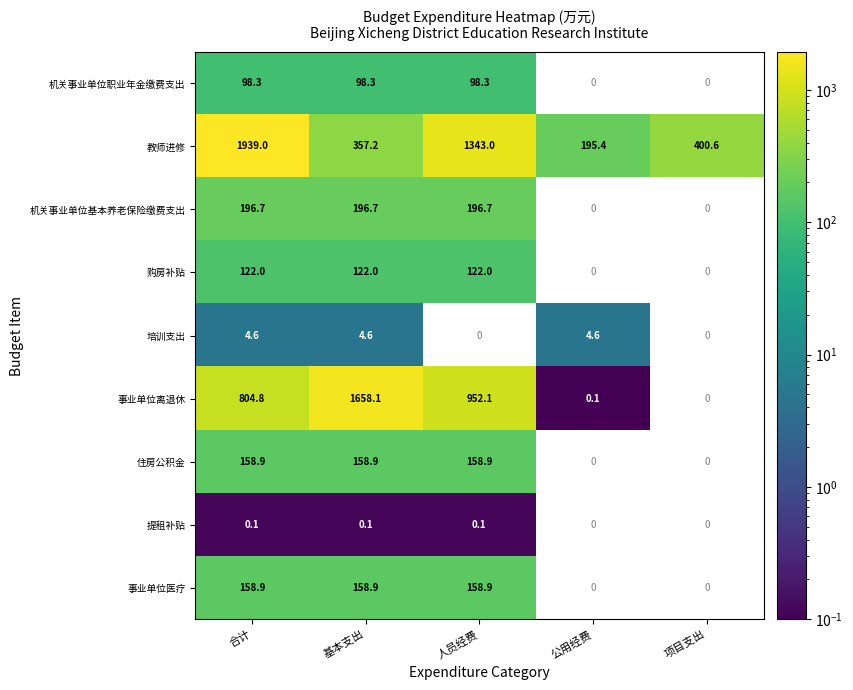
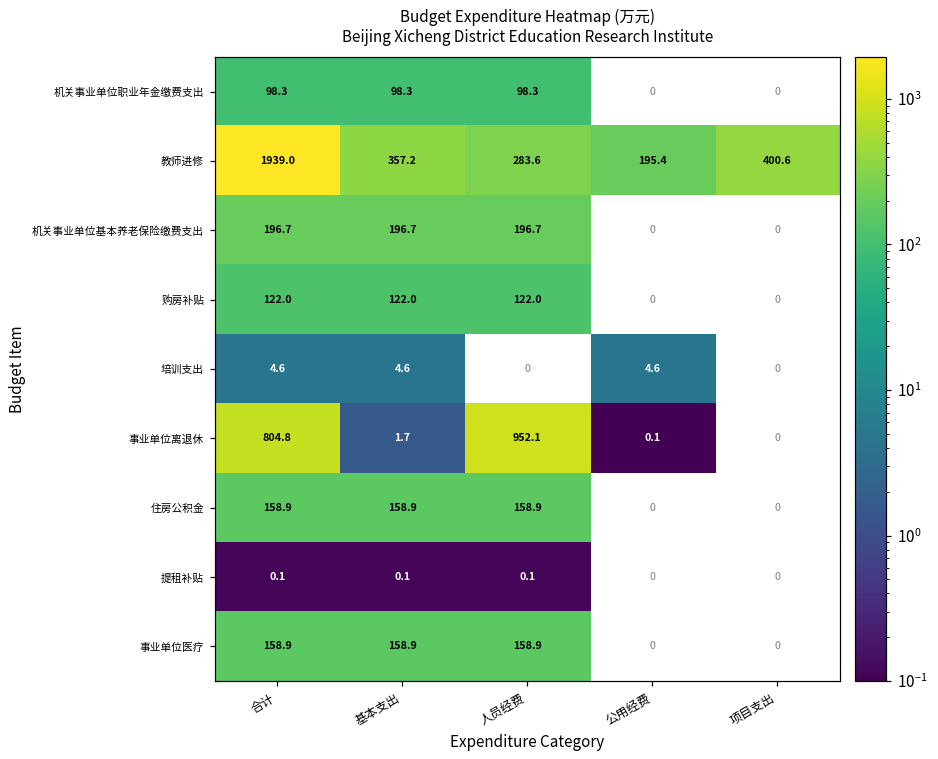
教师进修, 人员经费: 1343.0 -> 283.6
事业单位离退休, 基本支出: 1658.1 -> 1.7
